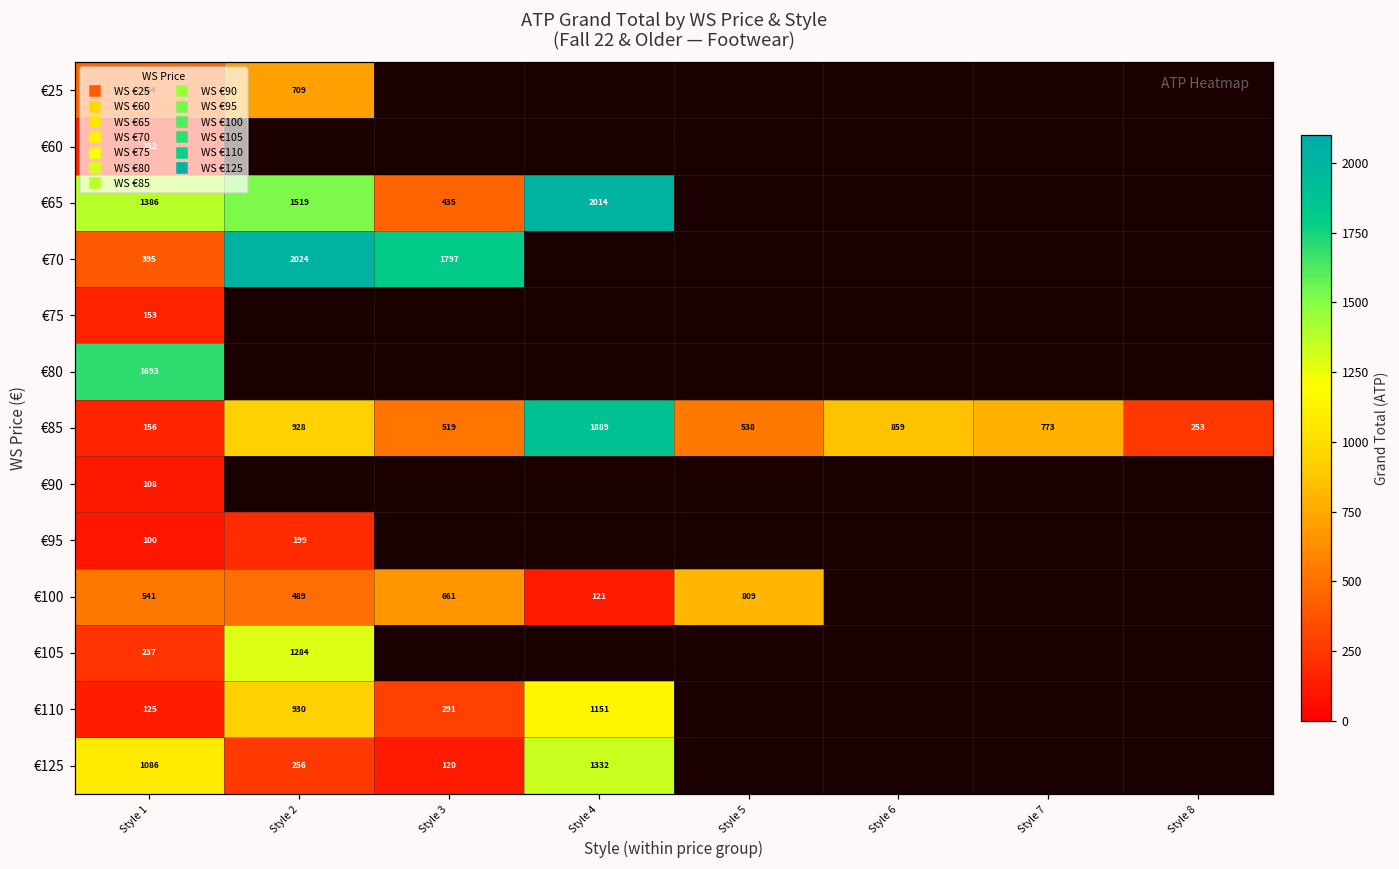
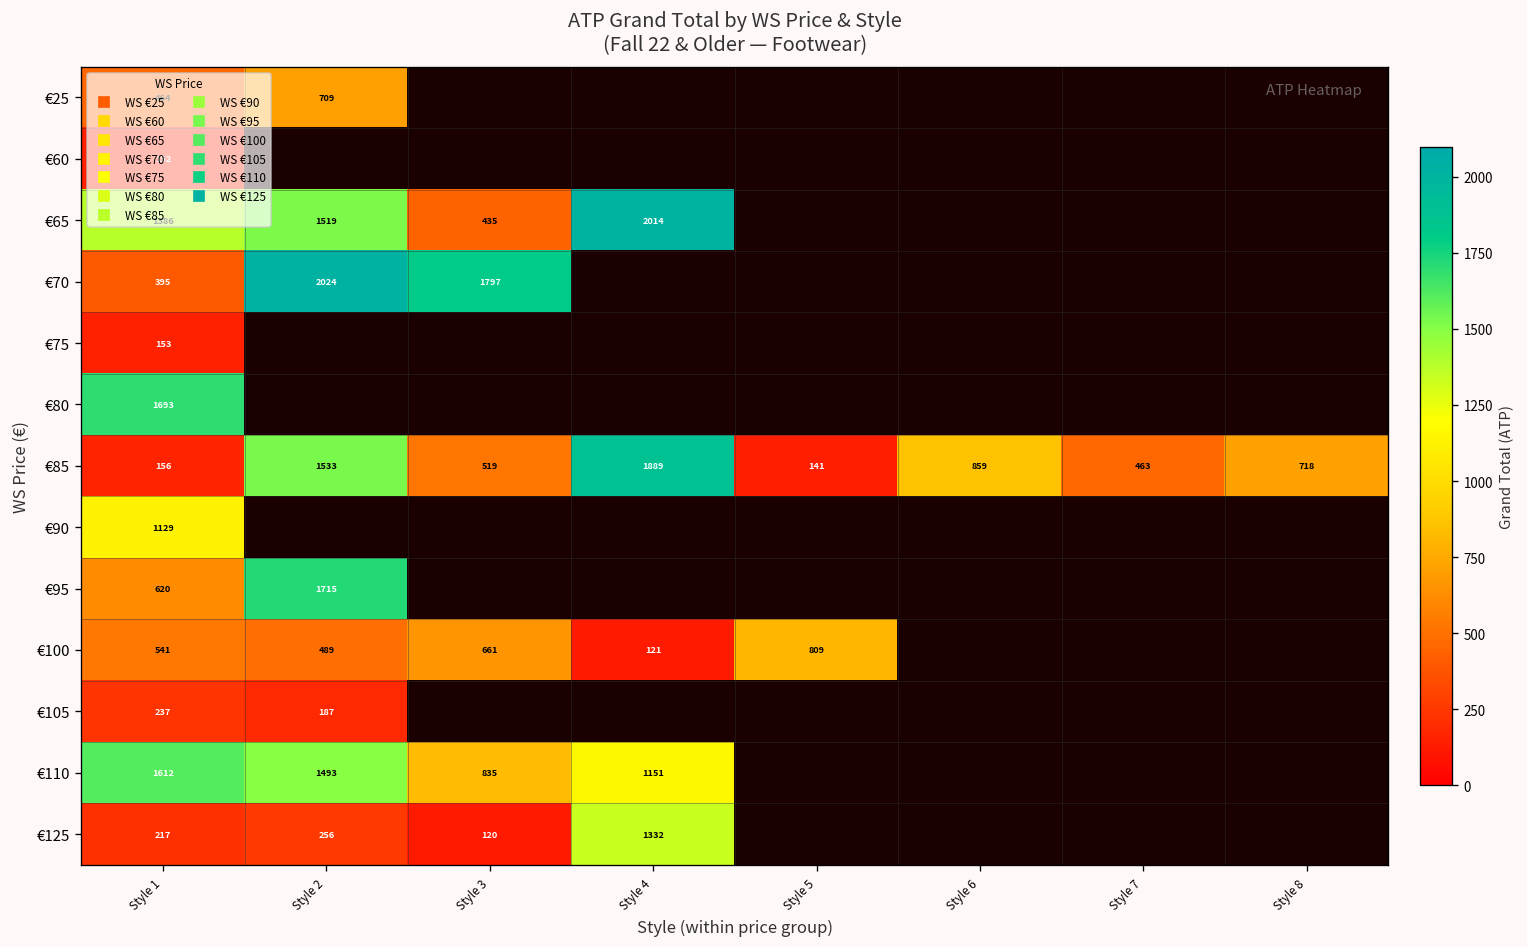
€85, Style 2: 928 -> 1533
€85, Style 5: 538 -> 141
€85, Style 7: 773 -> 463
€85, Style 8: 253 -> 718
€90, Style 1: 108 -> 1129
€95, Style 1: 100 -> 620
€95, Style 2: 199 -> 1715
€105, Style 2: 1284 -> 187
€110, Style 1: 125 -> 1612
€110, Style 2: 930 -> 1493
€110, Style 3: 291 -> 835
€125, Style 1: 1086 -> 217
